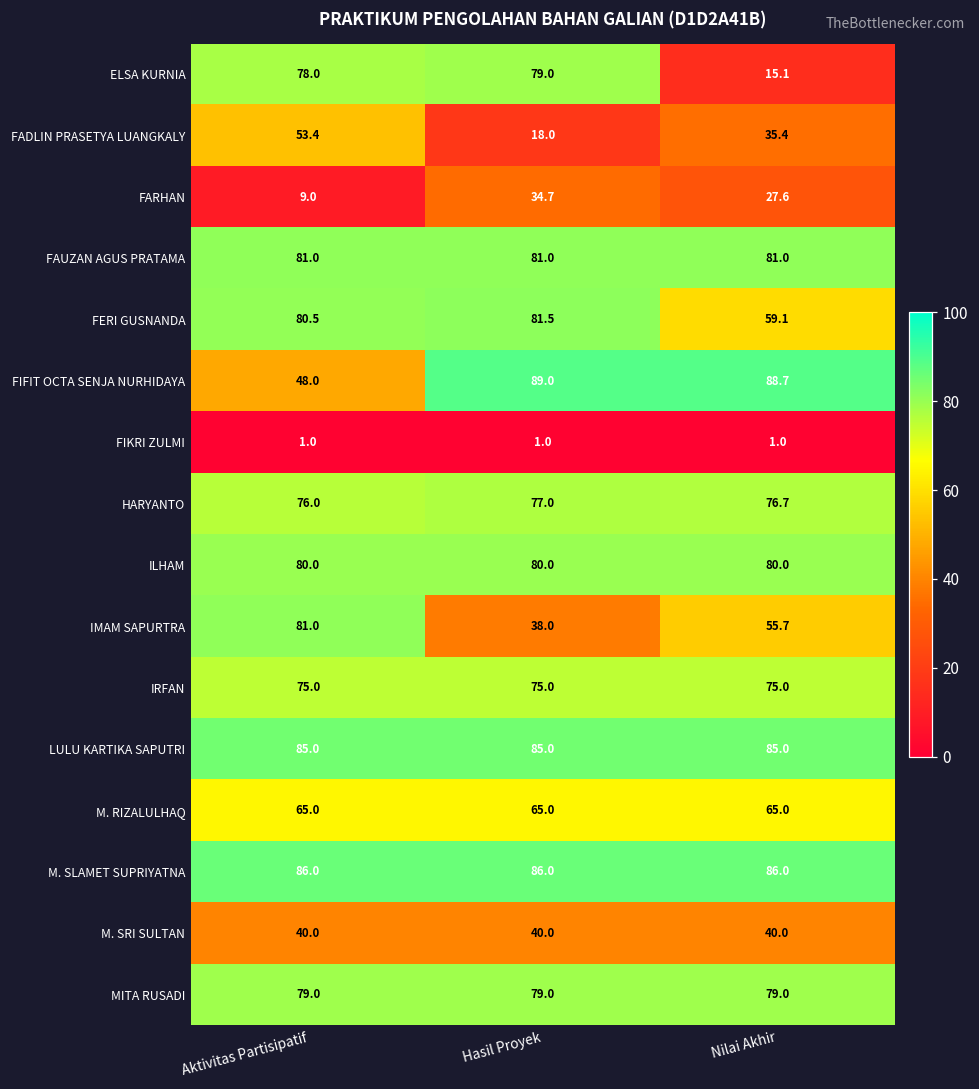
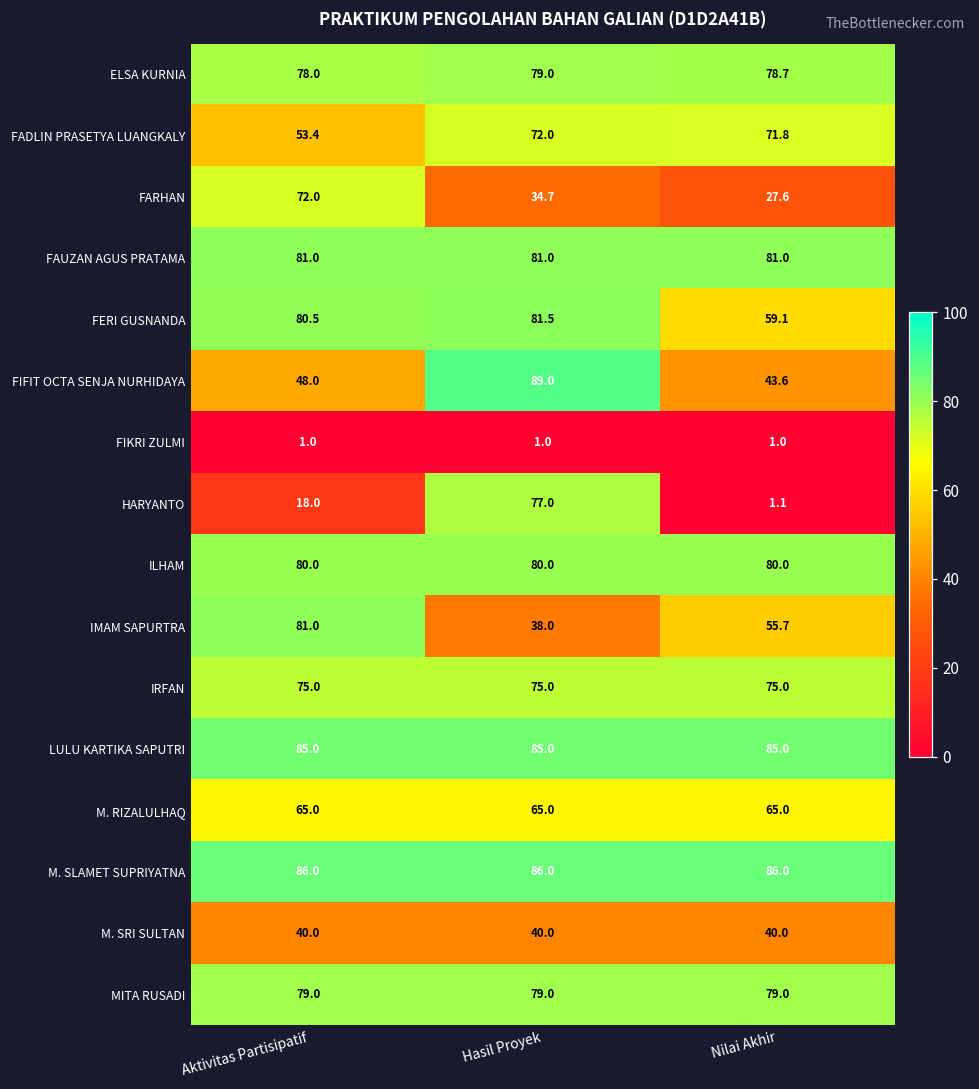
ELSA KURNIA, Nilai Akhir: 15.1 -> 78.7
FADLIN PRASETYA LUANGKALY, Hasil Proyek: 18.0 -> 72.0
FADLIN PRASETYA LUANGKALY, Nilai Akhir: 35.4 -> 71.8
FARHAN, Aktivitas Partisipatif: 9.0 -> 72.0
FIFIT OCTA SENJA NURHIDAYA, Nilai Akhir: 88.7 -> 43.6
HARYANTO, Aktivitas Partisipatif: 76.0 -> 18.0
HARYANTO, Nilai Akhir: 76.7 -> 1.1
